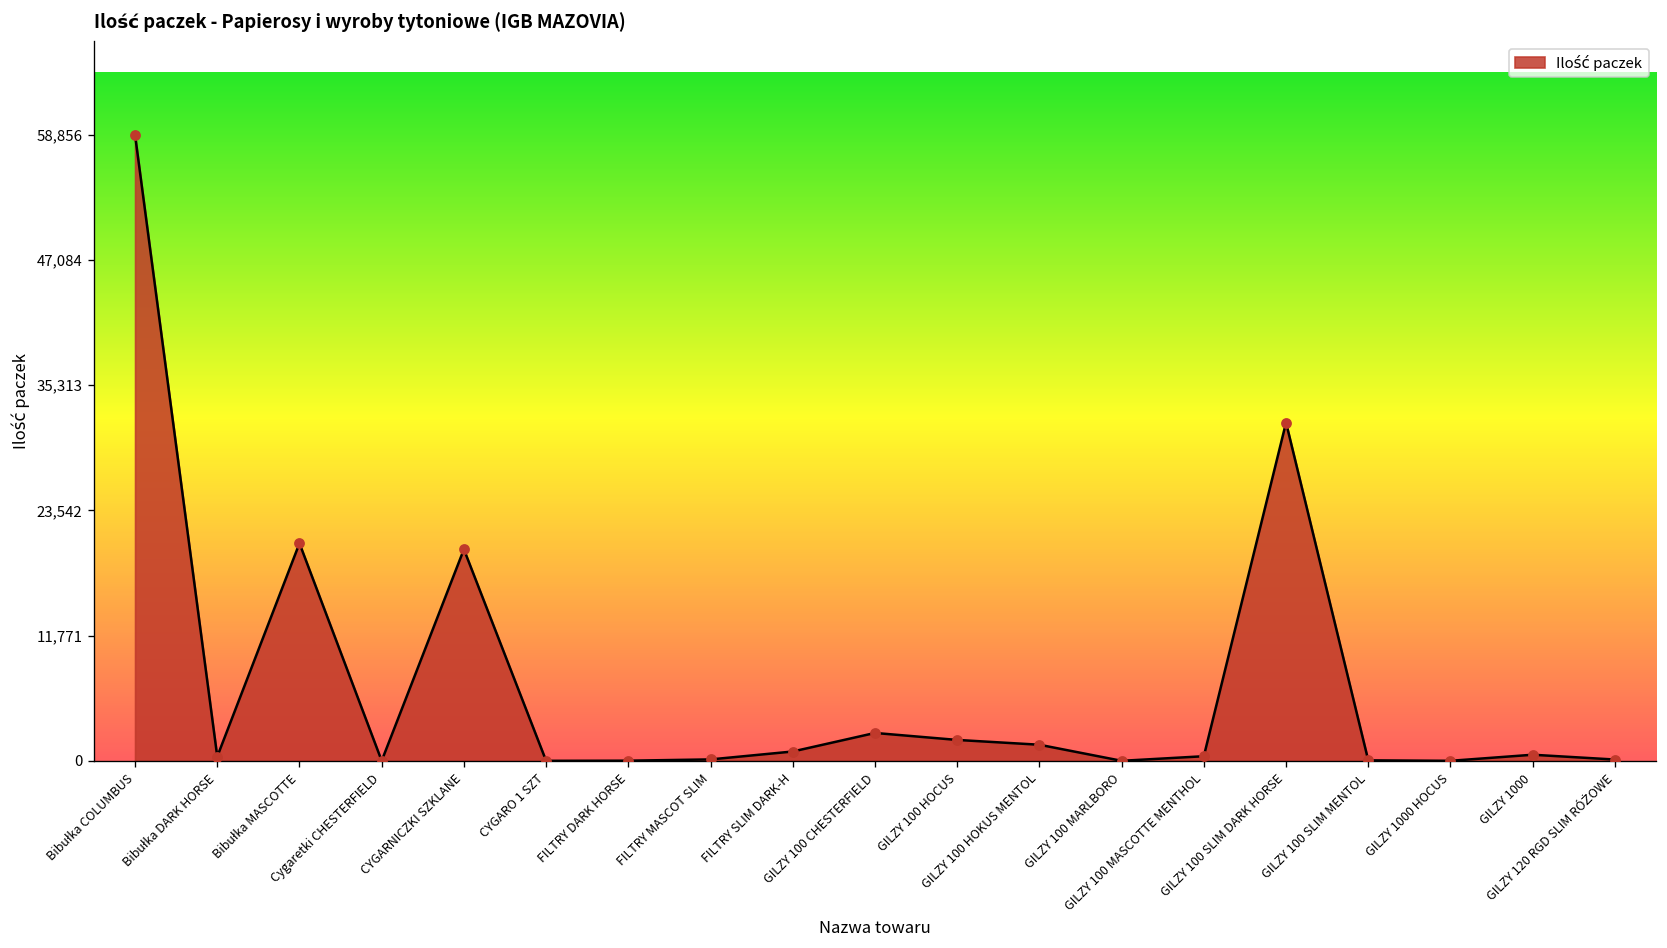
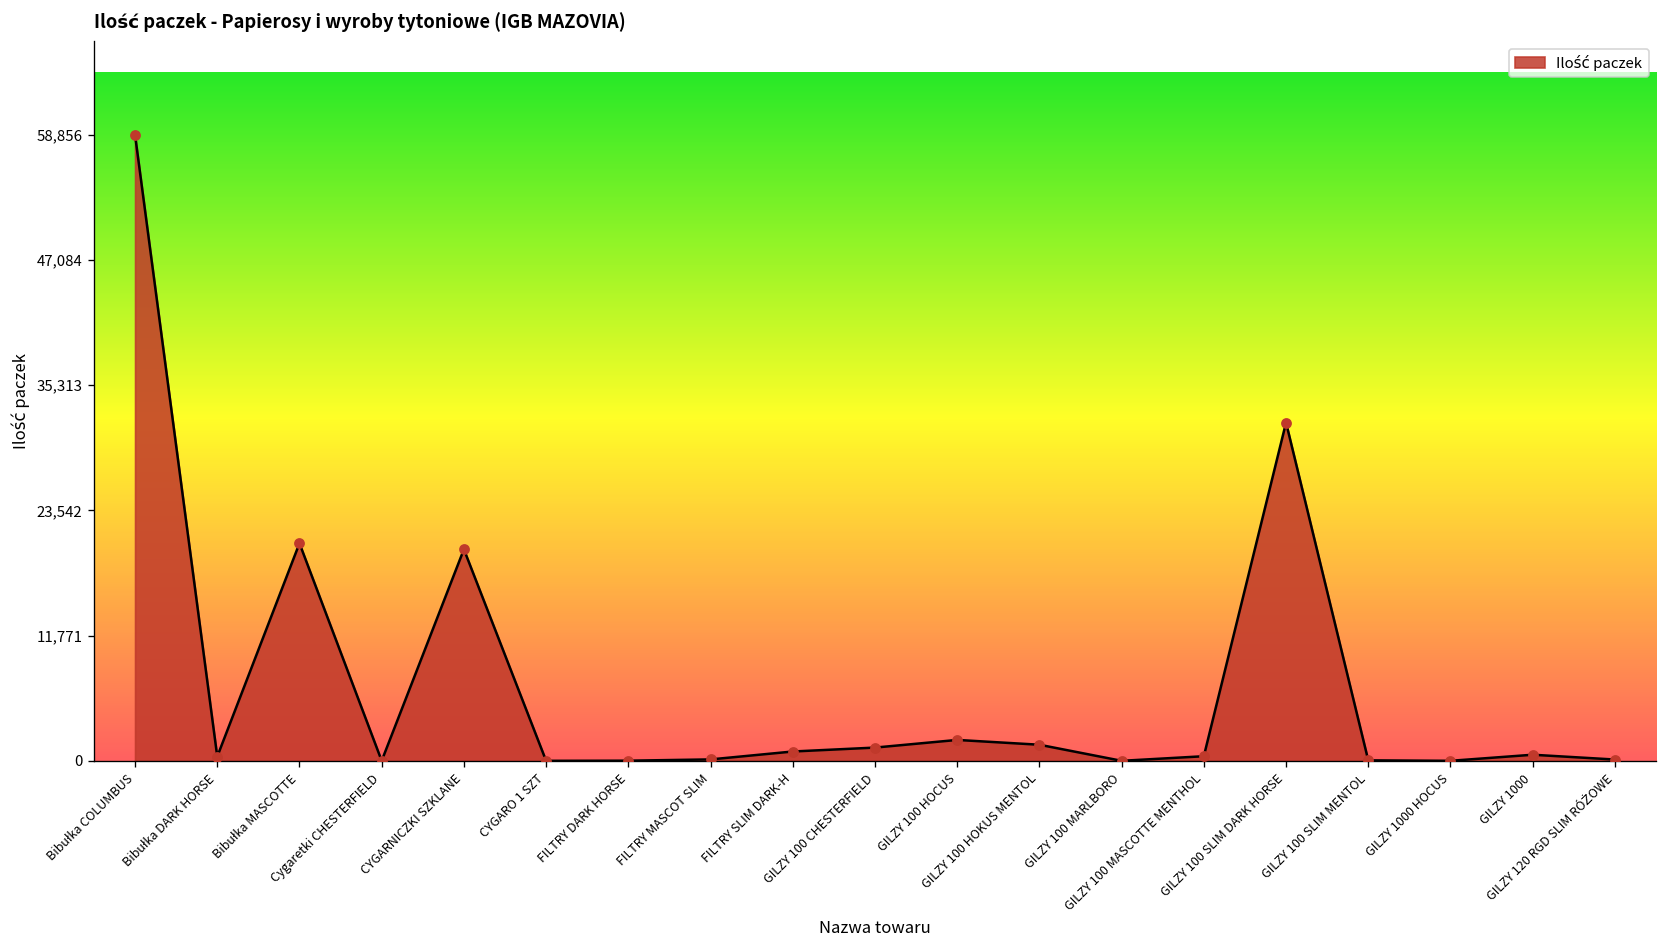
GILZY 100 CHESTERFIELD: 3,000 -> 1,000
